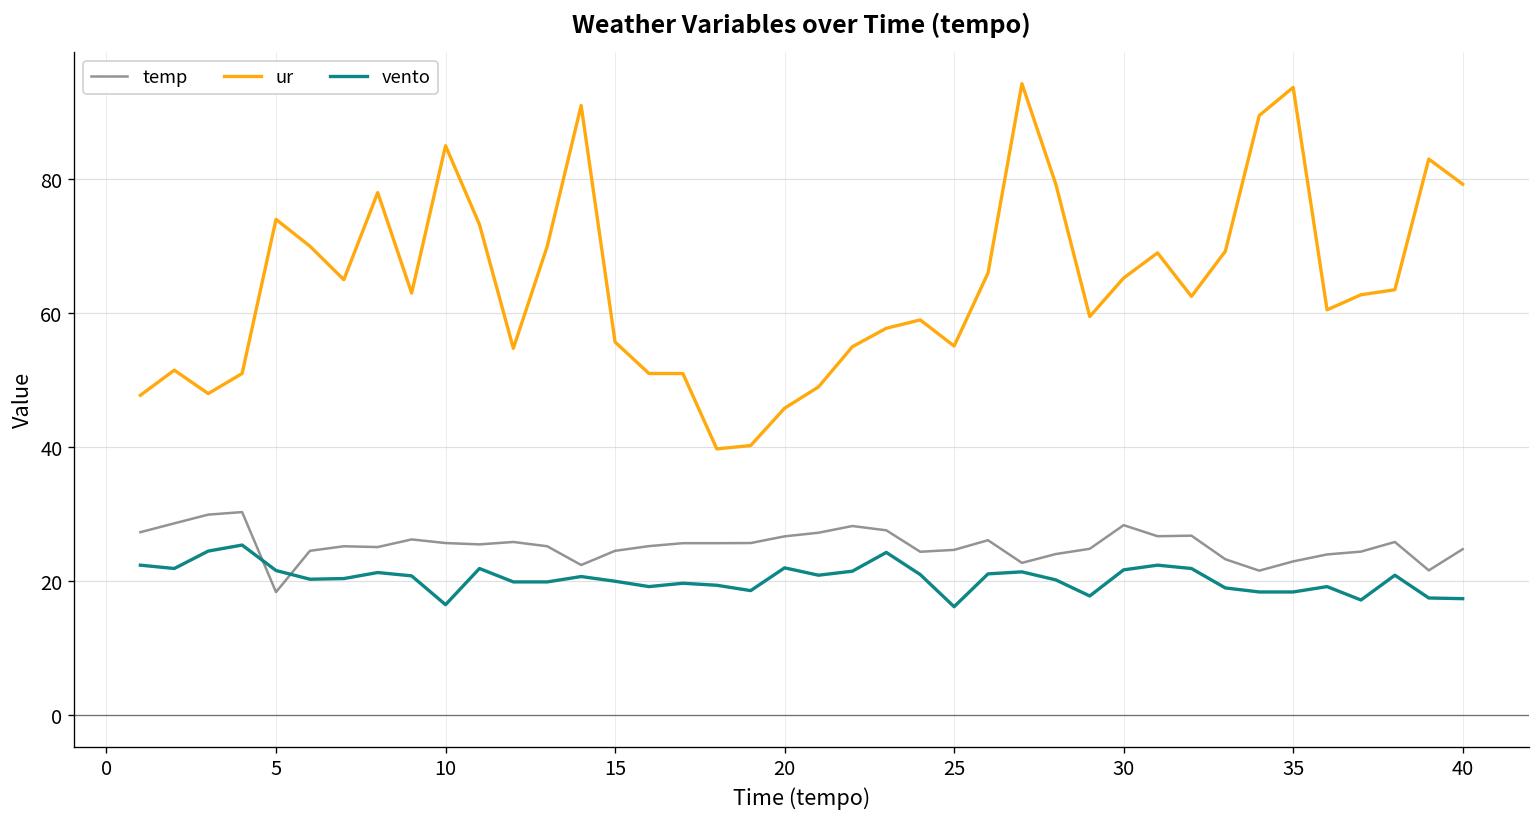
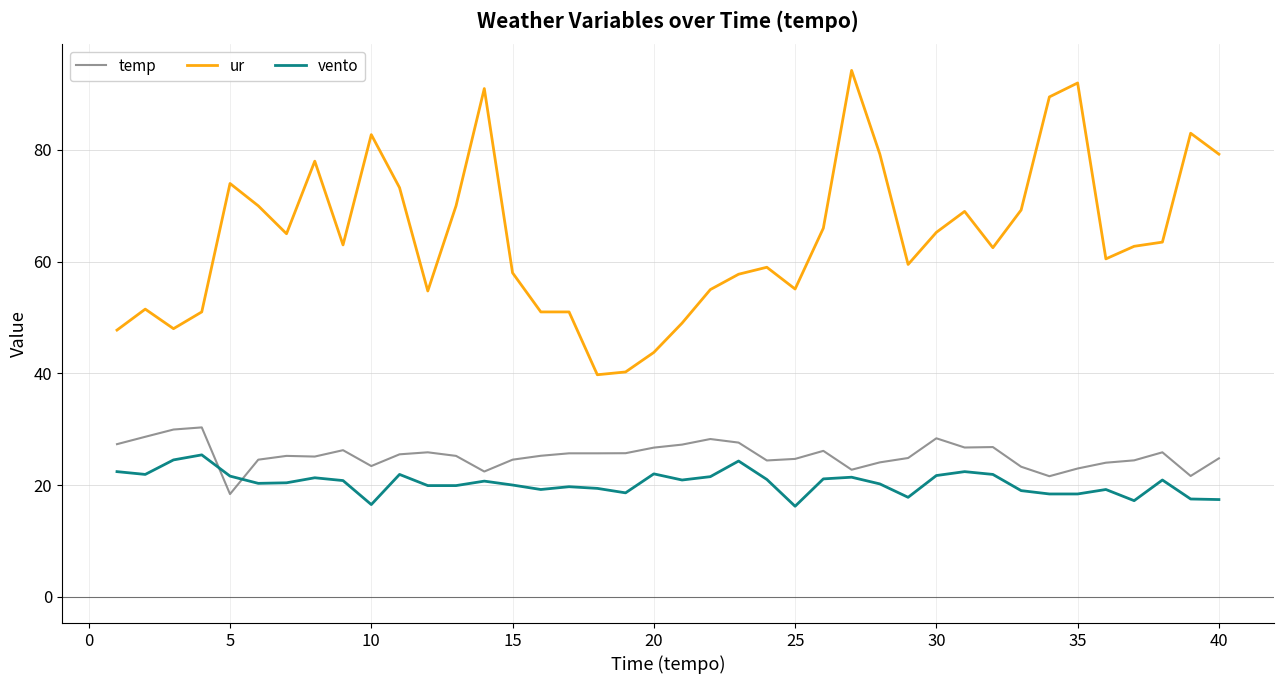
temp, 10: 26 -> 23
ur, 10: 85 -> 83
ur, 15: 56 -> 58
ur, 20: 46 -> 44
ur, 35: 94 -> 92
